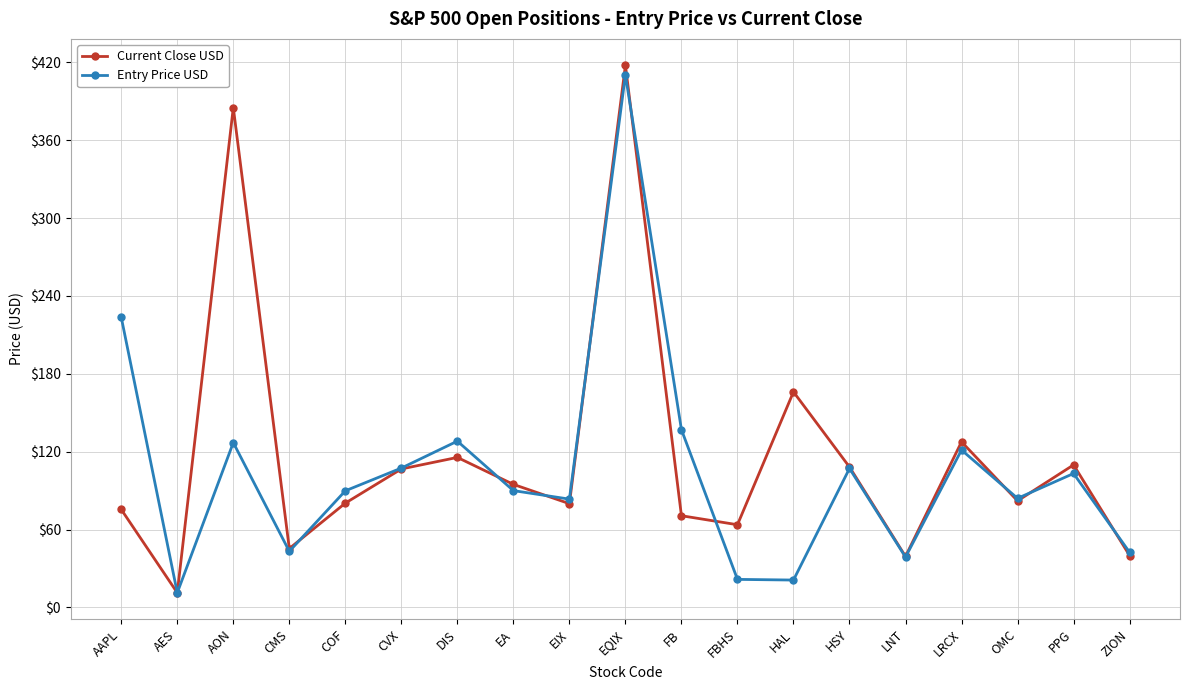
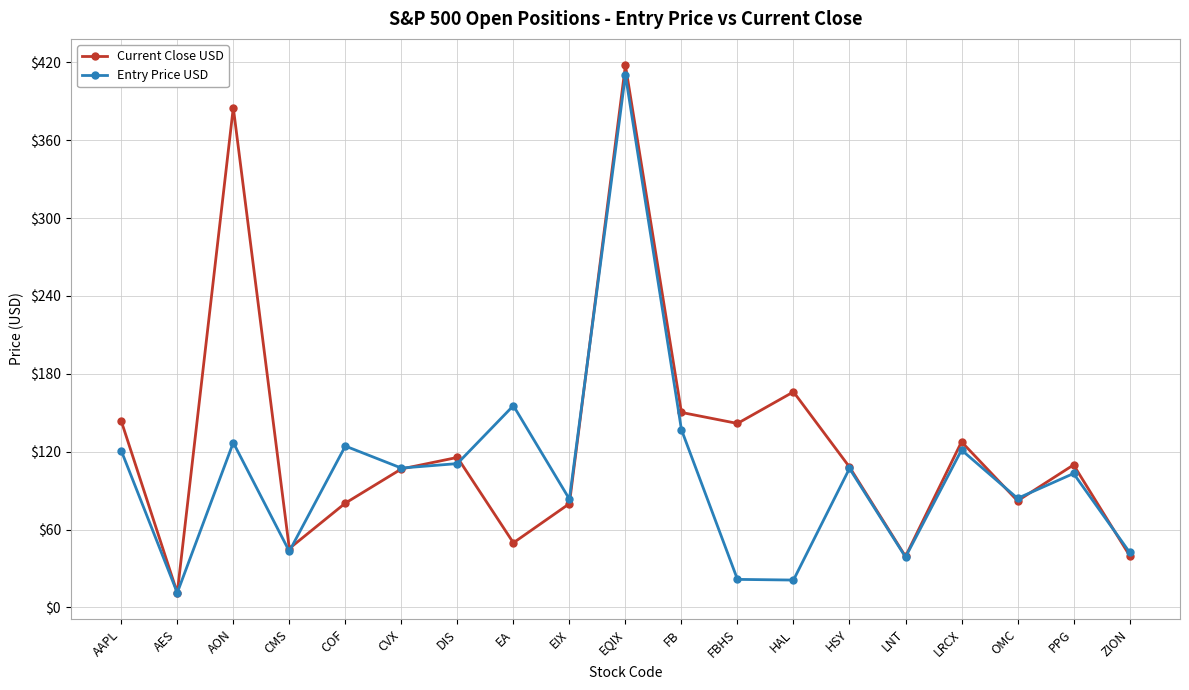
Current Close USD, AAPL: $76 -> $144
Entry Price USD, AAPL: $224 -> $121
Entry Price USD, COF: $90 -> $124
Entry Price USD, DIS: $128 -> $111
Current Close USD, EA: $95 -> $50
Entry Price USD, EA: $90 -> $155
Current Close USD, FB: $71 -> $150
Current Close USD, FBHS: $64 -> $142
